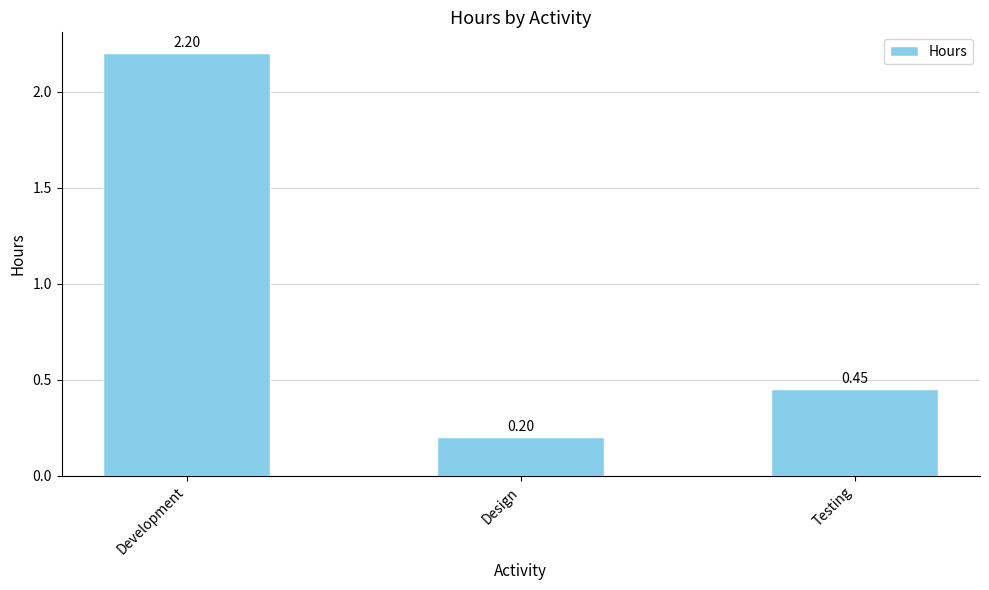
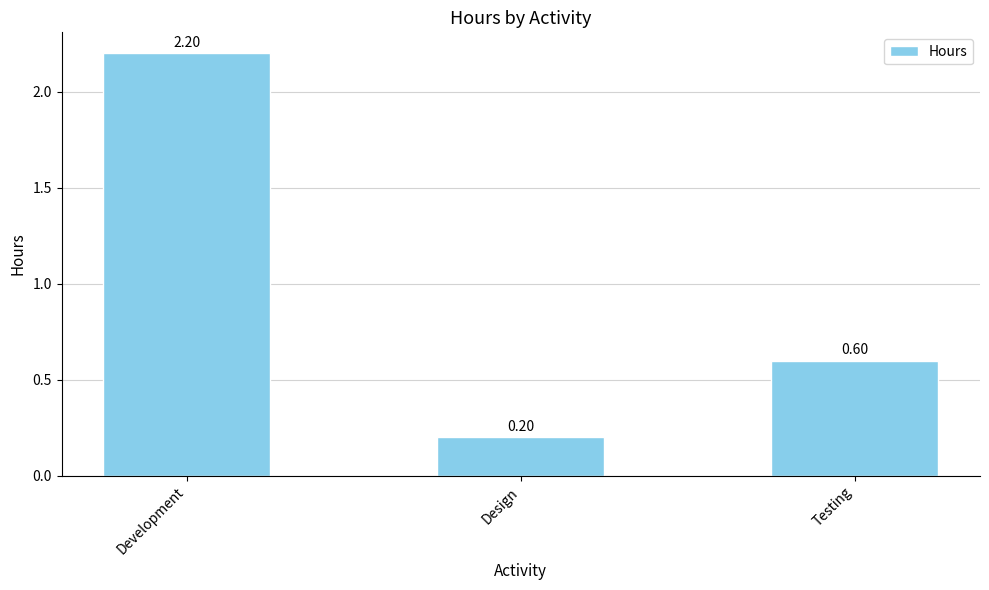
Testing: 0.45 -> 0.60
